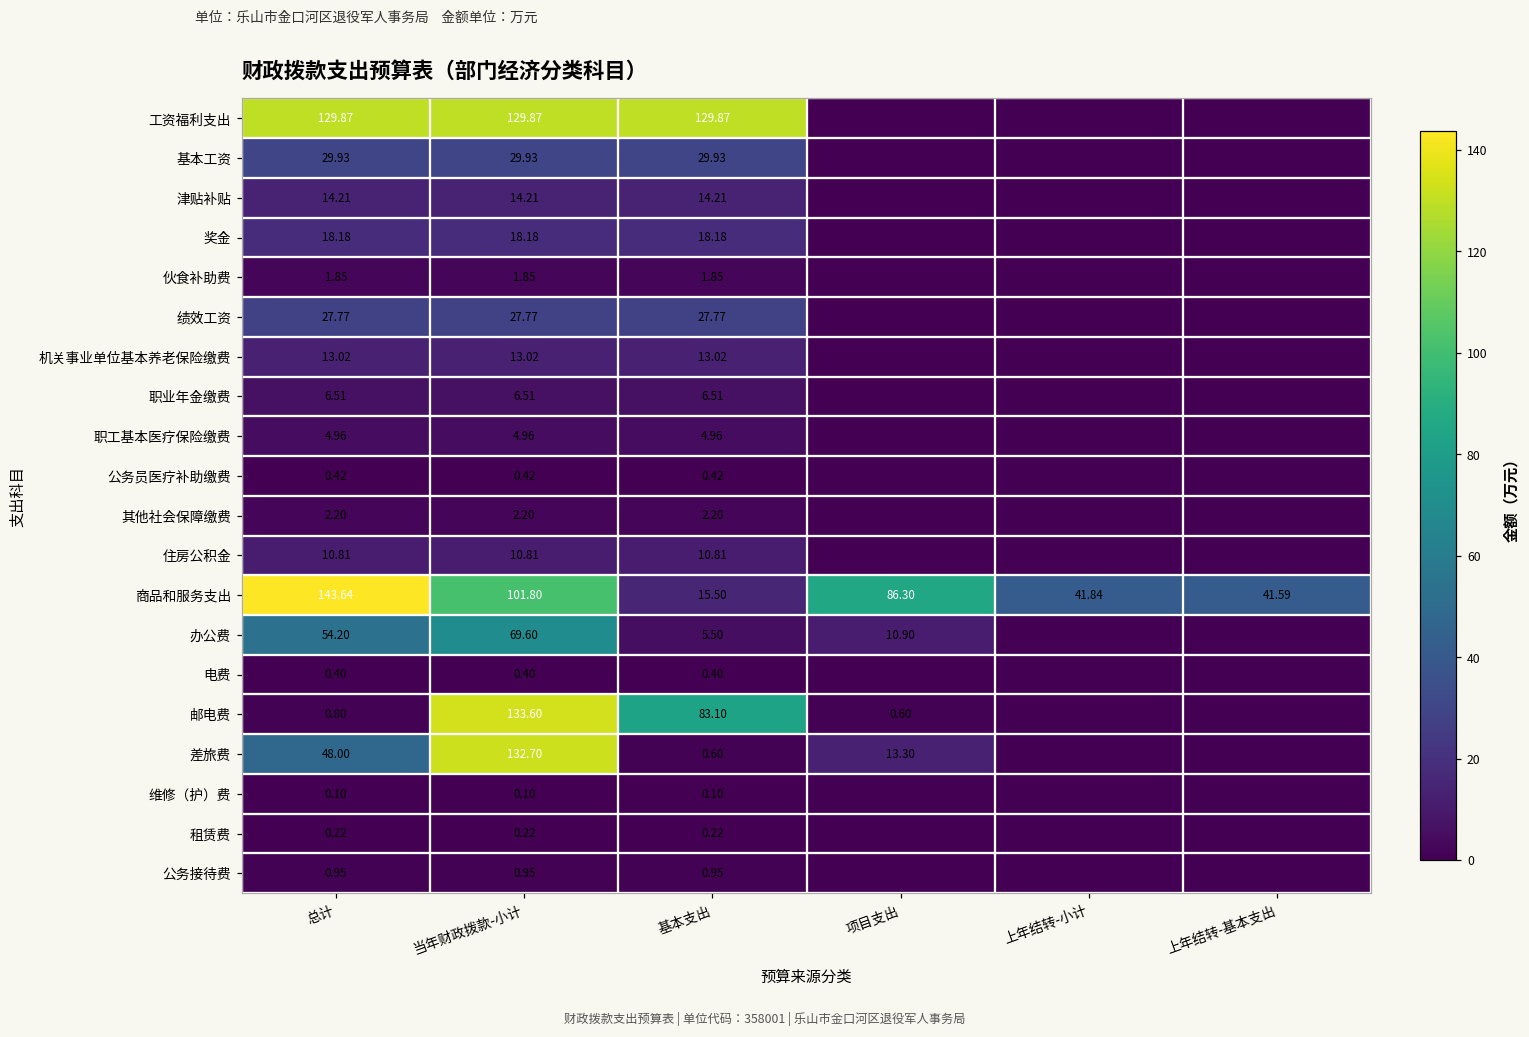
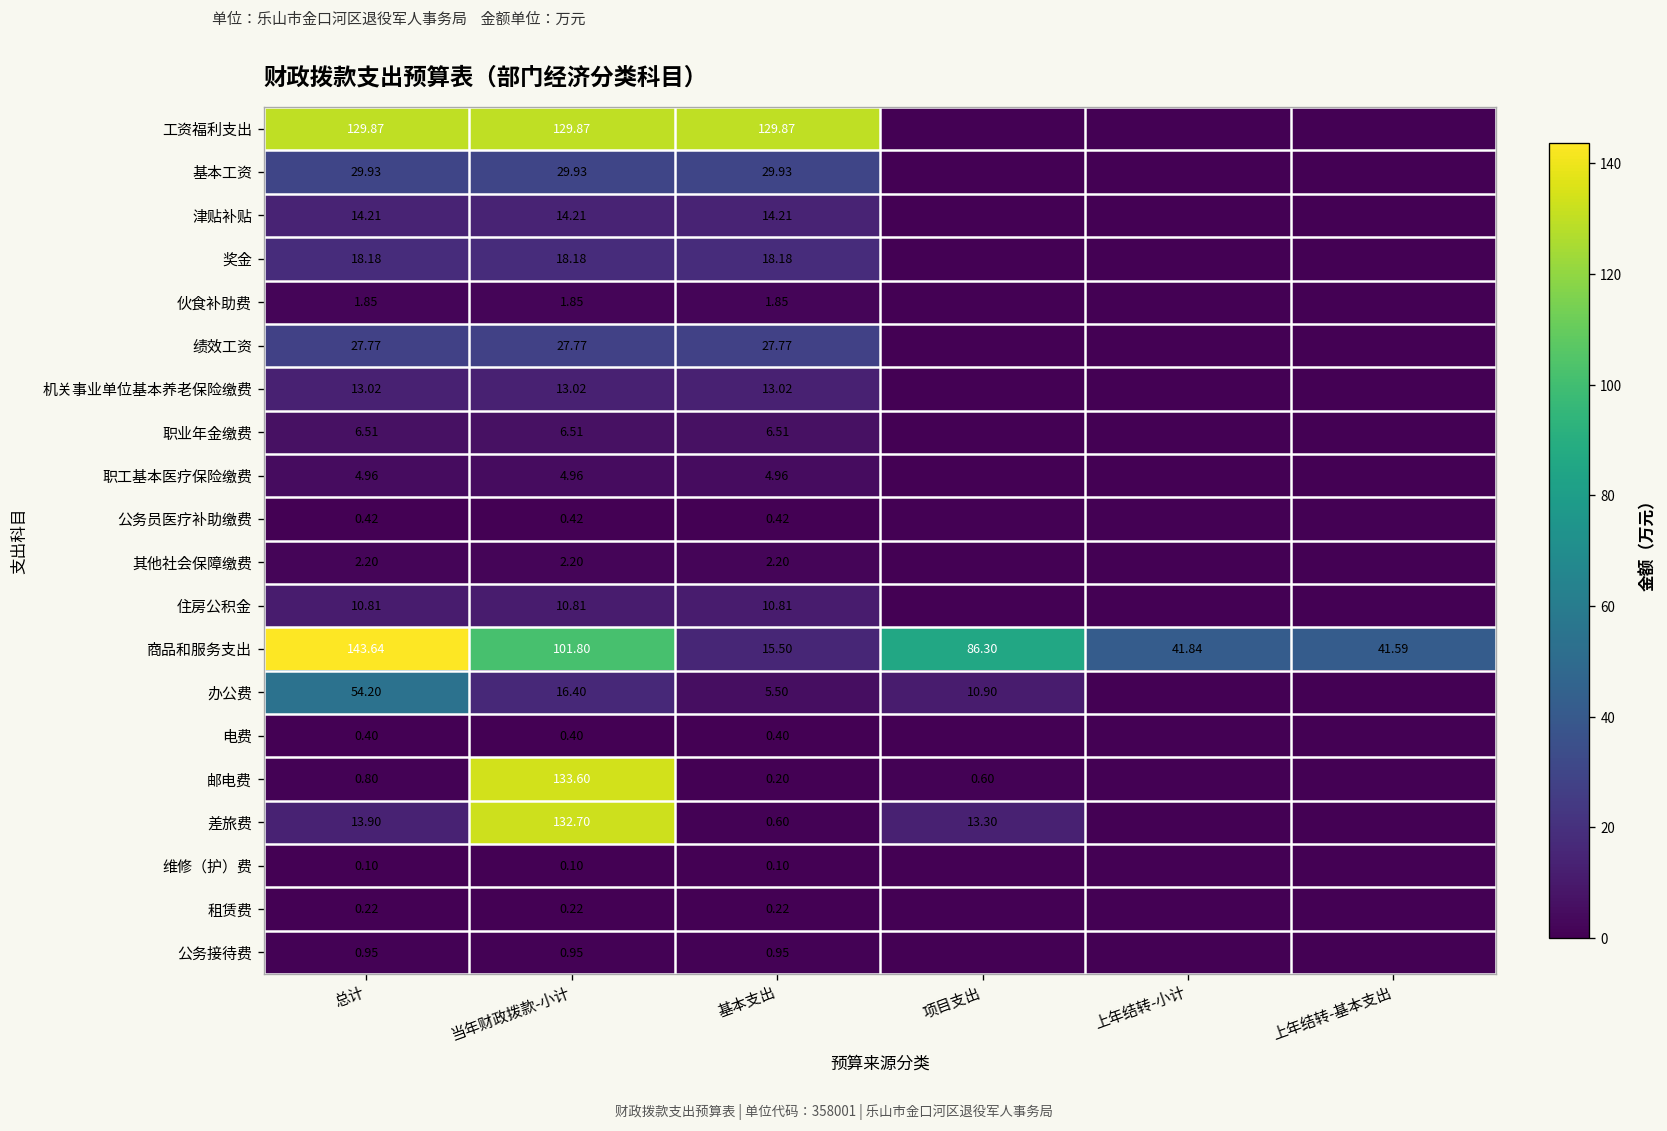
办公费, 当年财政拨款-小计: 69.60 -> 16.40
邮电费, 基本支出: 83.10 -> 0.20
差旅费, 总计: 48.00 -> 13.90
